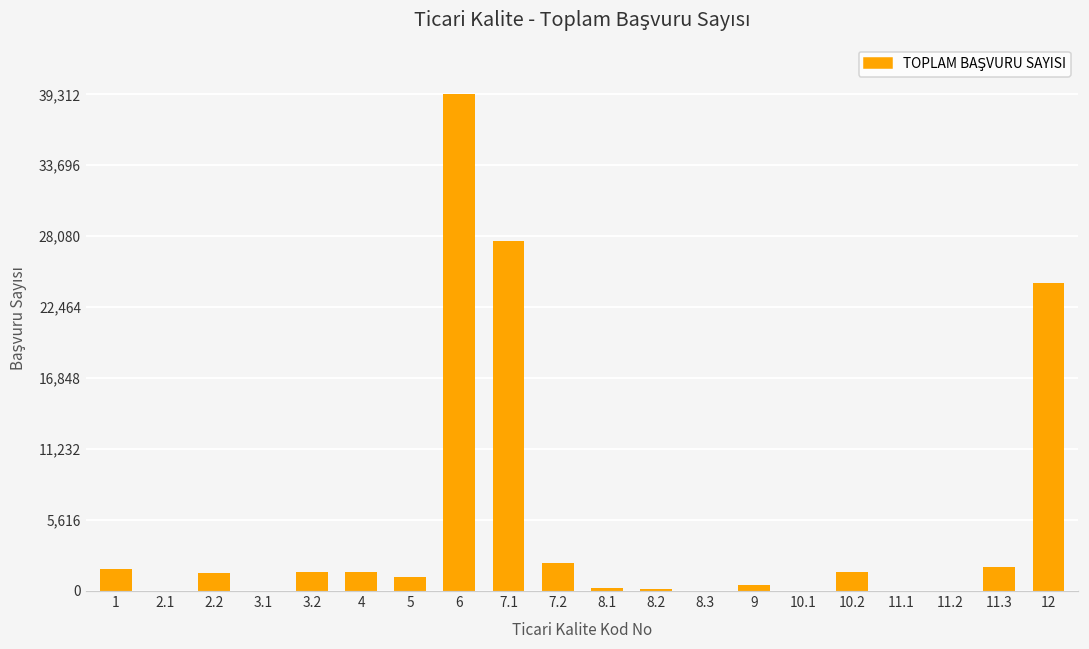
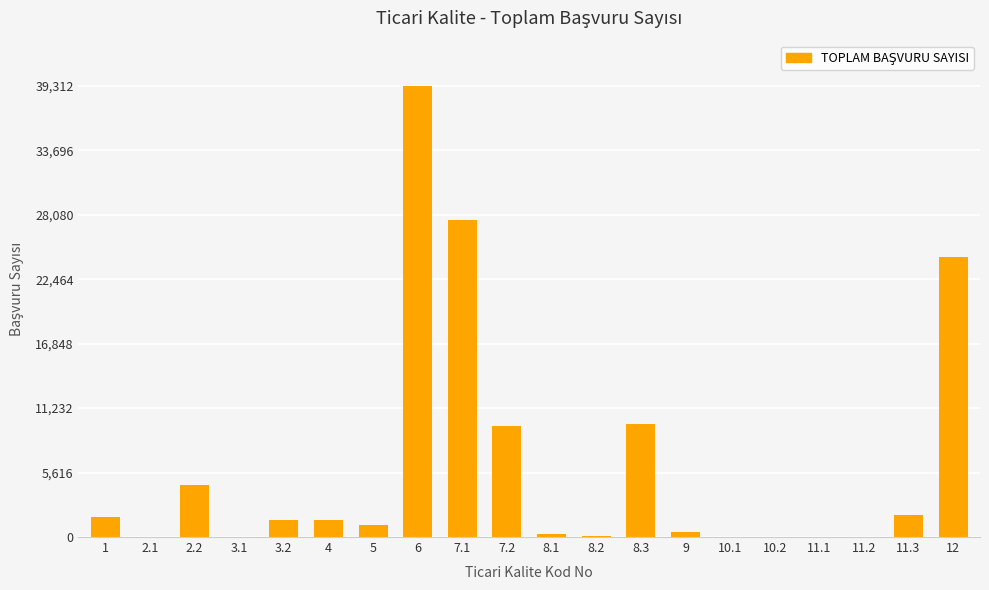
2.2: 1,400 -> 4,500
7.2: 2,200 -> 9,700
8.3: 0 -> 9,800
10.2: 1,500 -> 0
